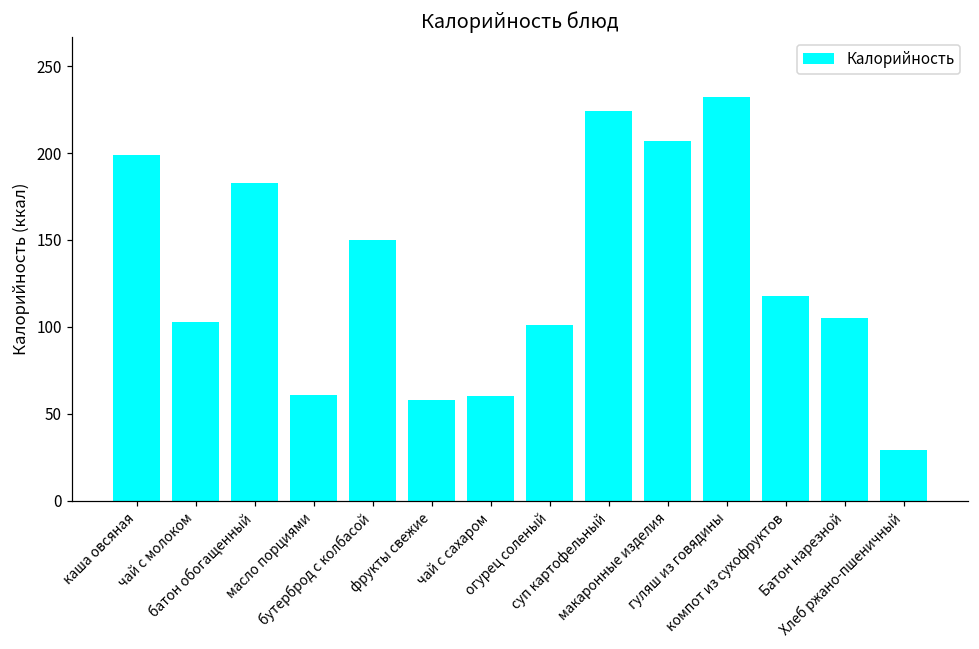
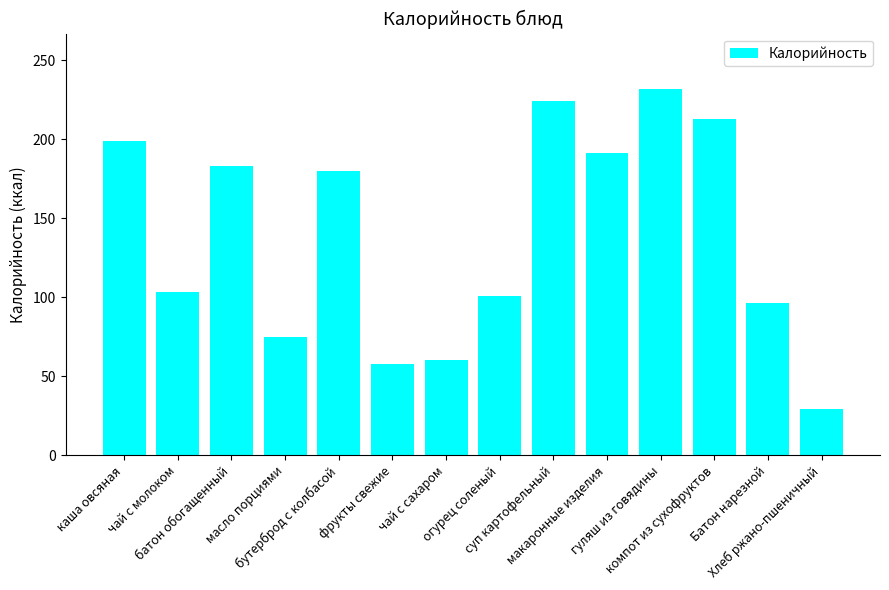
масло порциями: 61 -> 75
бутерброд с колбасой: 150 -> 180
макаронные изделия: 207 -> 191
компот из сухофруктов: 118 -> 213
Батон нарезной: 105 -> 96
